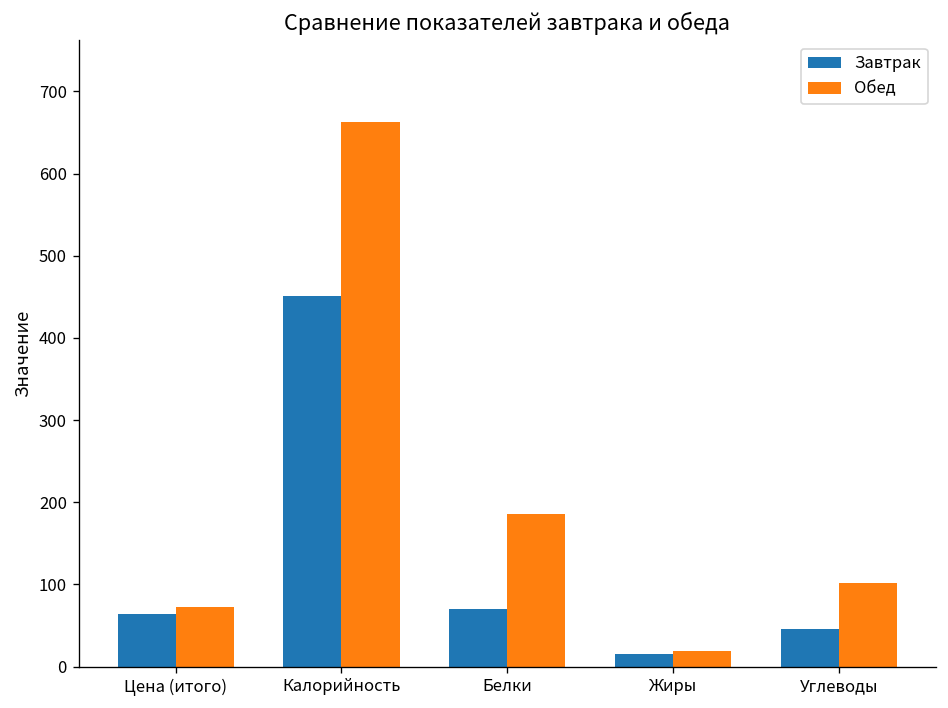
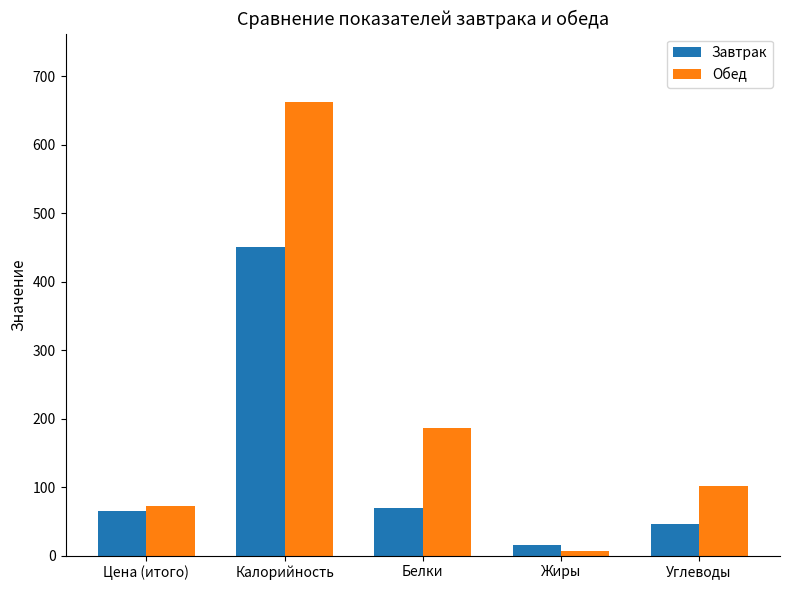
Обед, Жиры: 20 -> 10
